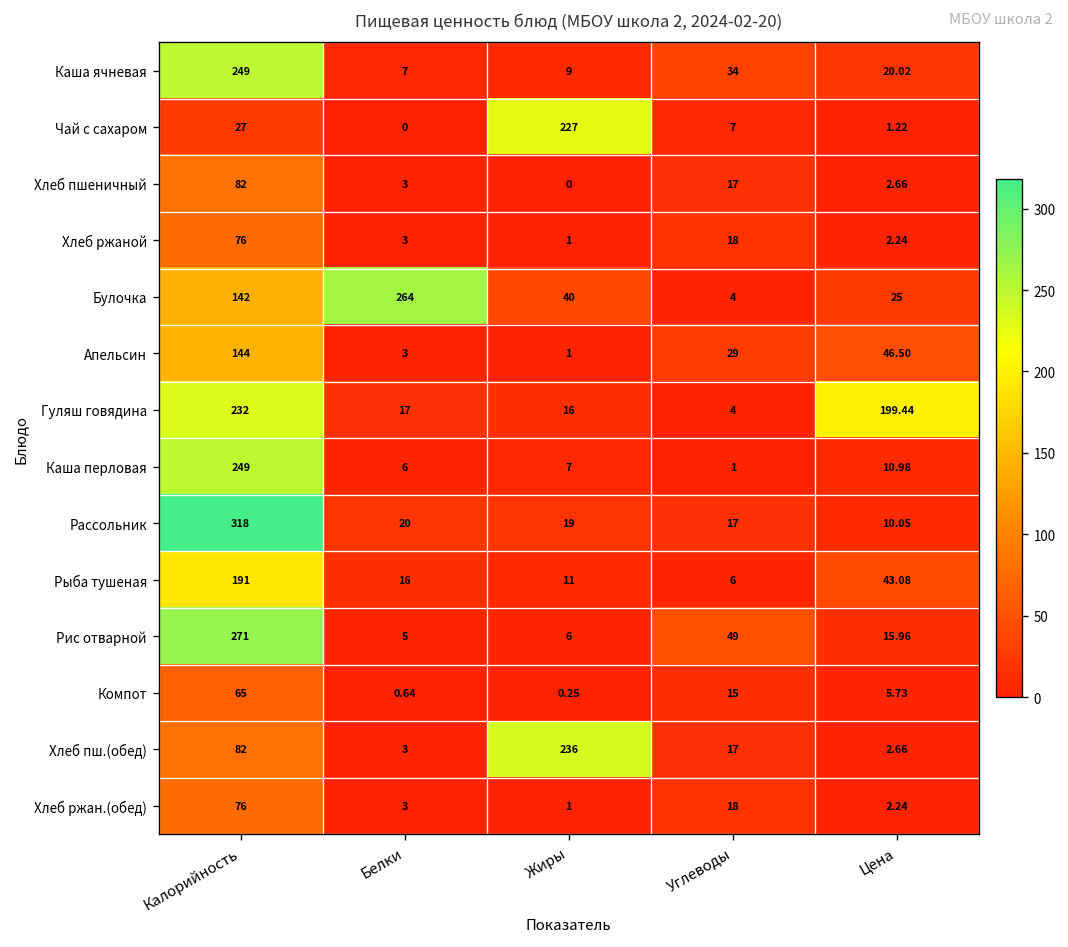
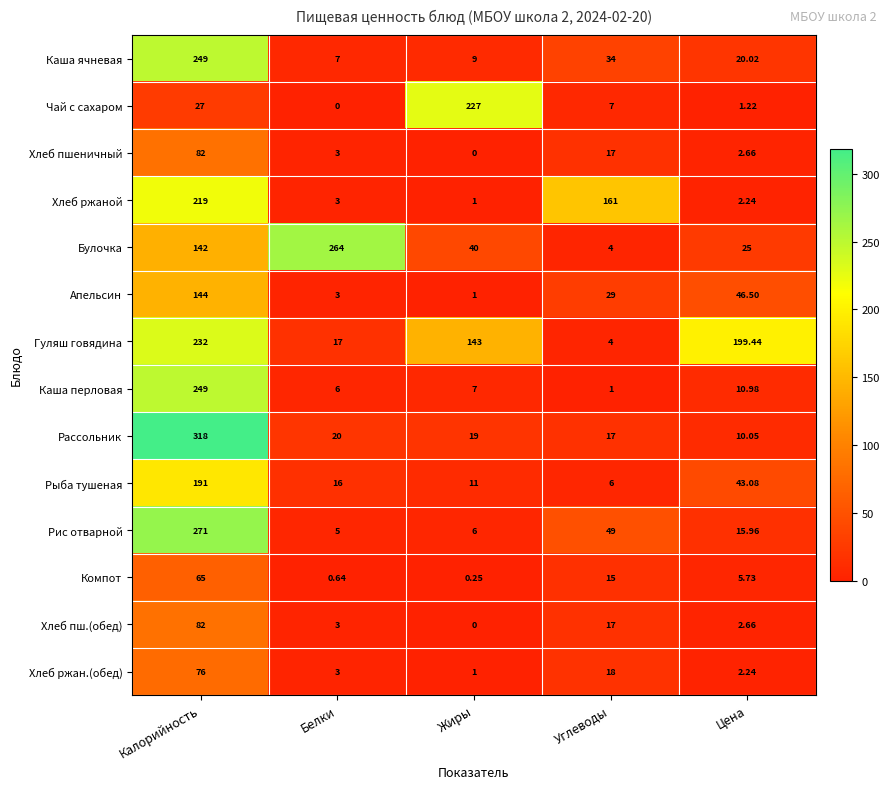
Хлеб ржаной, Калорийность: 76 -> 219
Хлеб ржаной, Углеводы: 18 -> 161
Гуляш говядина, Жиры: 16 -> 143
Хлеб пш.(обед), Жиры: 236 -> 0
